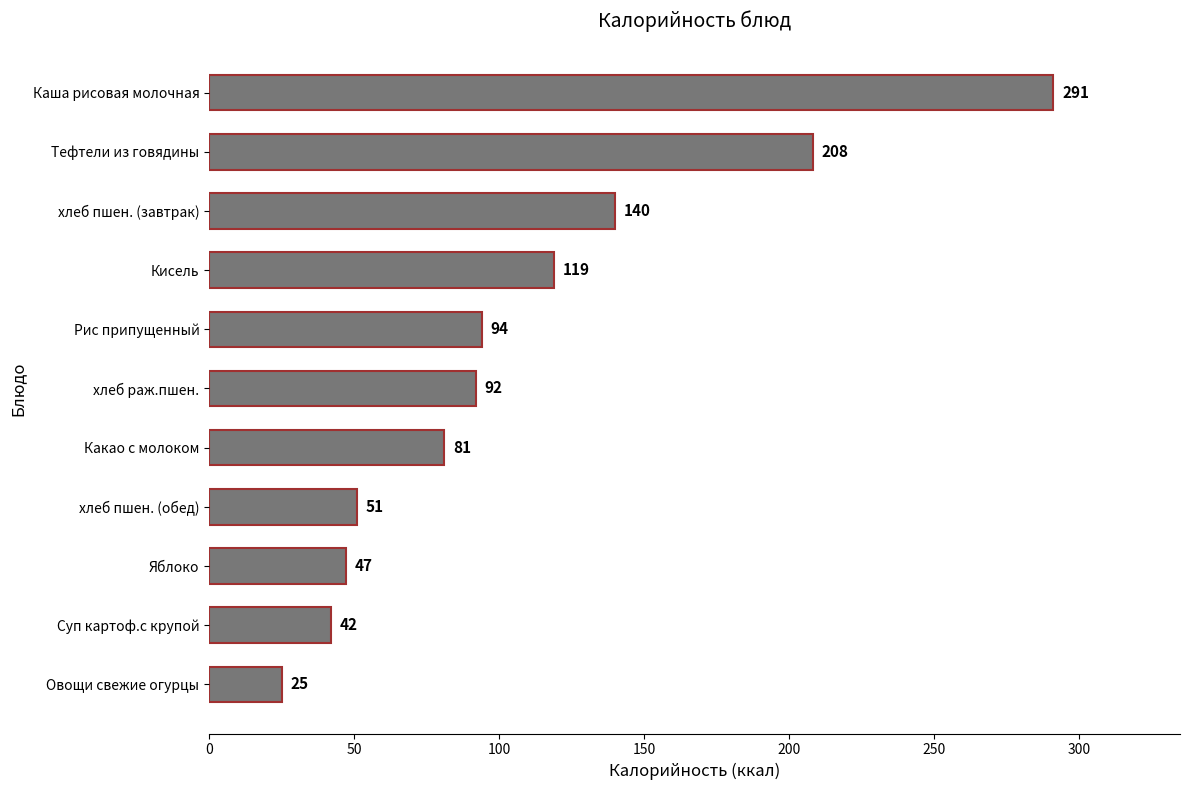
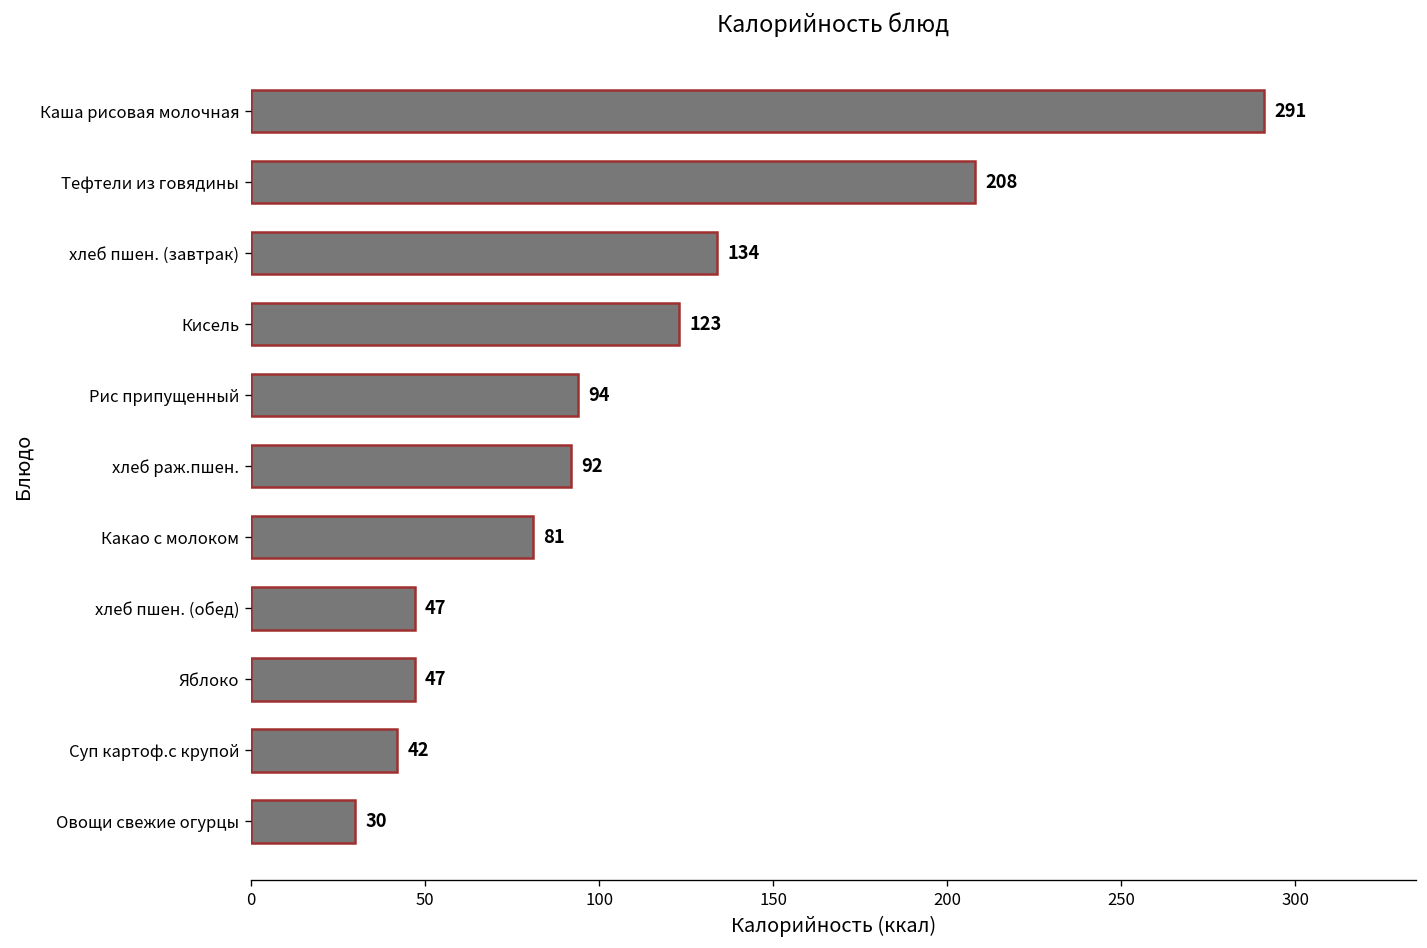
хлеб пшен. (завтрак): 140 -> 134
Кисель: 119 -> 123
хлеб пшен. (обед): 51 -> 47
Овощи свежие огурцы: 25 -> 30
